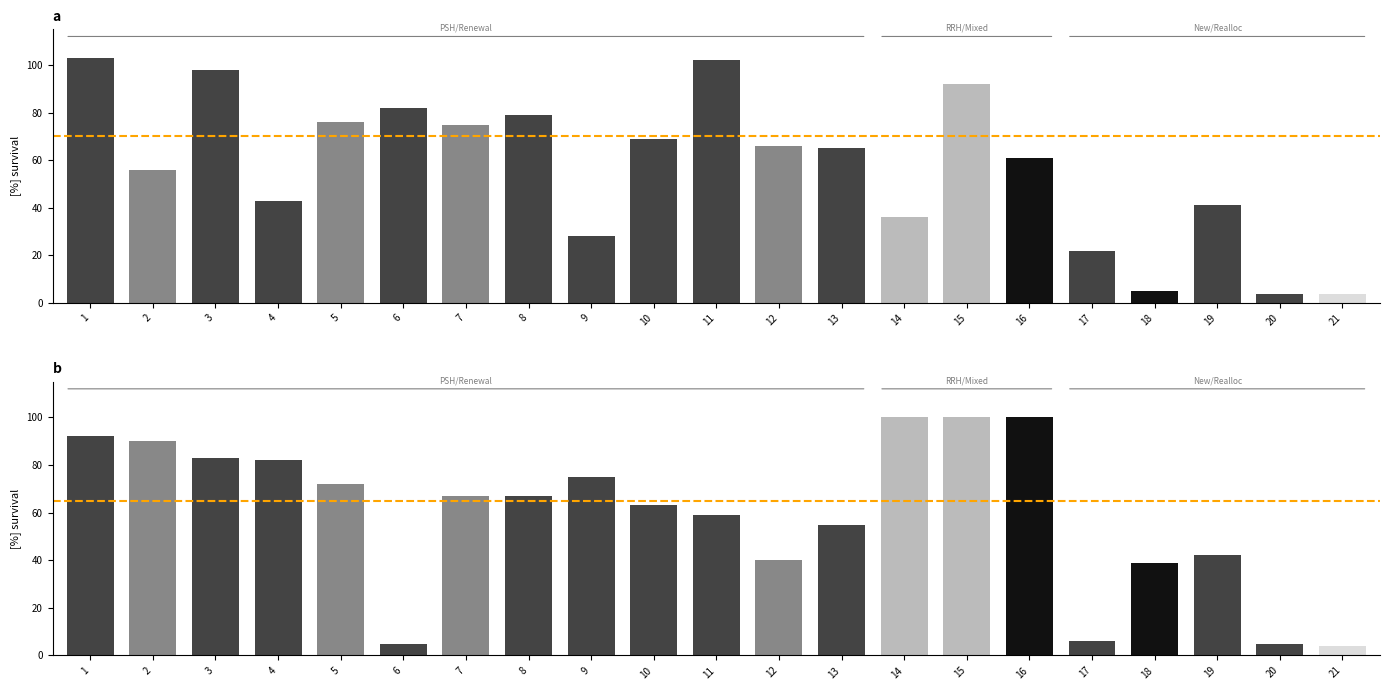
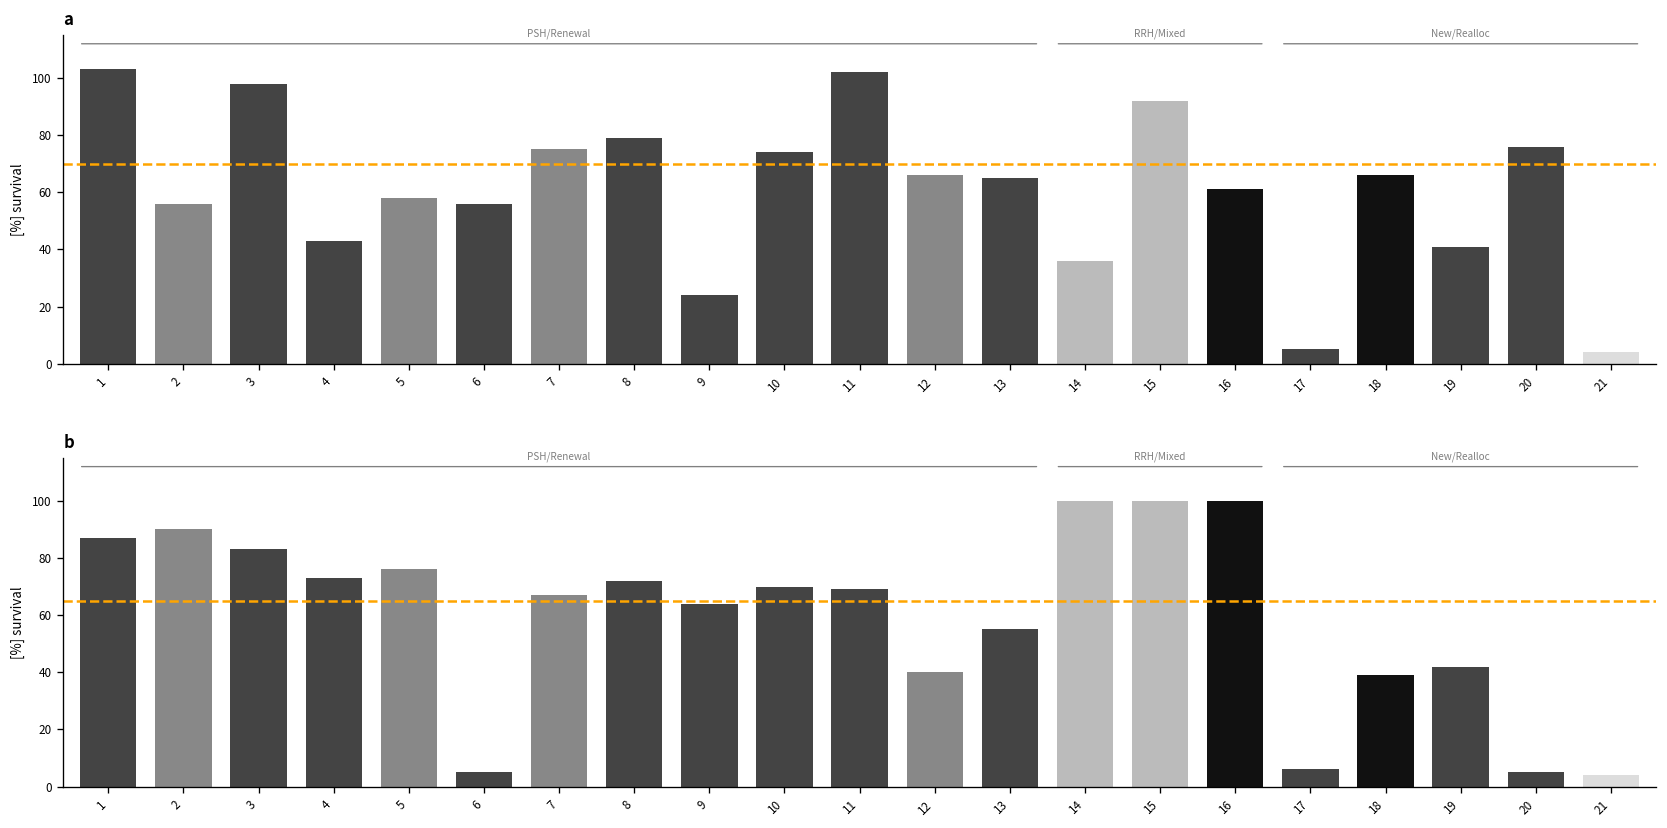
a, 5: 76 -> 58
a, 6: 82 -> 56
a, 9: 28 -> 24
a, 10: 69 -> 74
a, 17: 22 -> 5
a, 18: 5 -> 66
a, 20: 4 -> 76
b, 1: 92 -> 87
b, 4: 82 -> 73
b, 5: 72 -> 76
b, 8: 67 -> 72
b, 9: 75 -> 64
b, 10: 63 -> 70
b, 11: 59 -> 69
